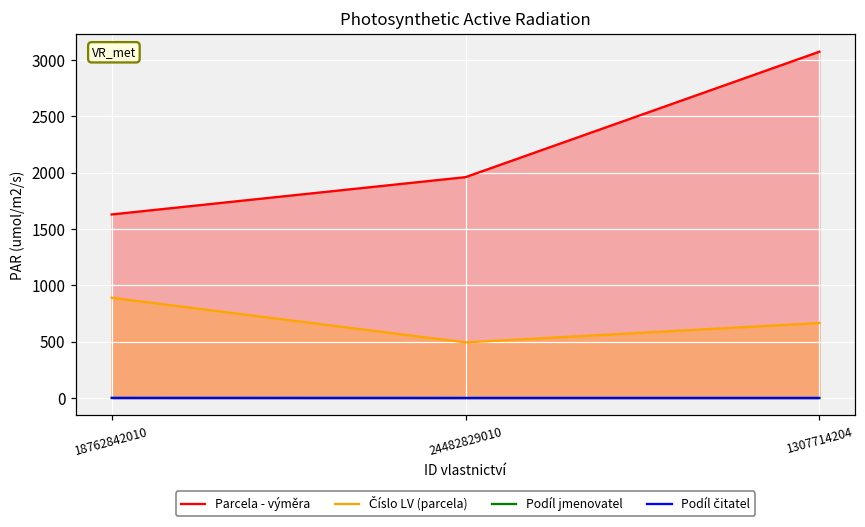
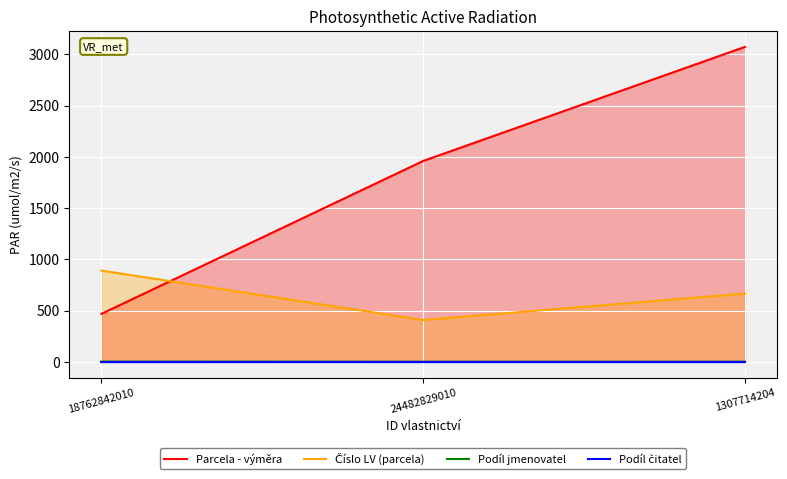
Parcela - výměra, 18762842010: 1630 -> 470
Číslo LV (parcela), 24482829010: 490 -> 410
